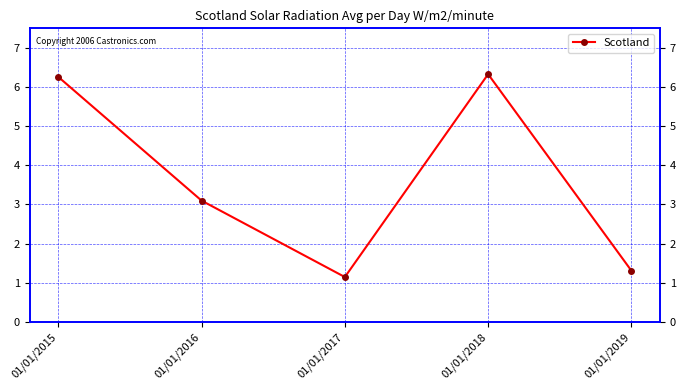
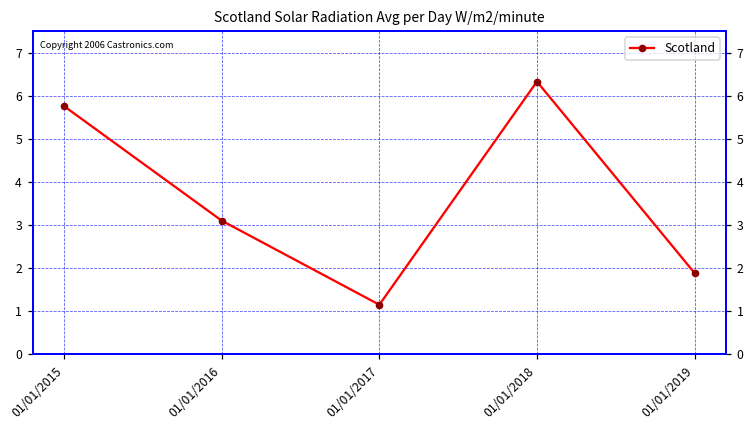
01/01/2015: 6.3 -> 5.8
01/01/2019: 1.3 -> 1.9
